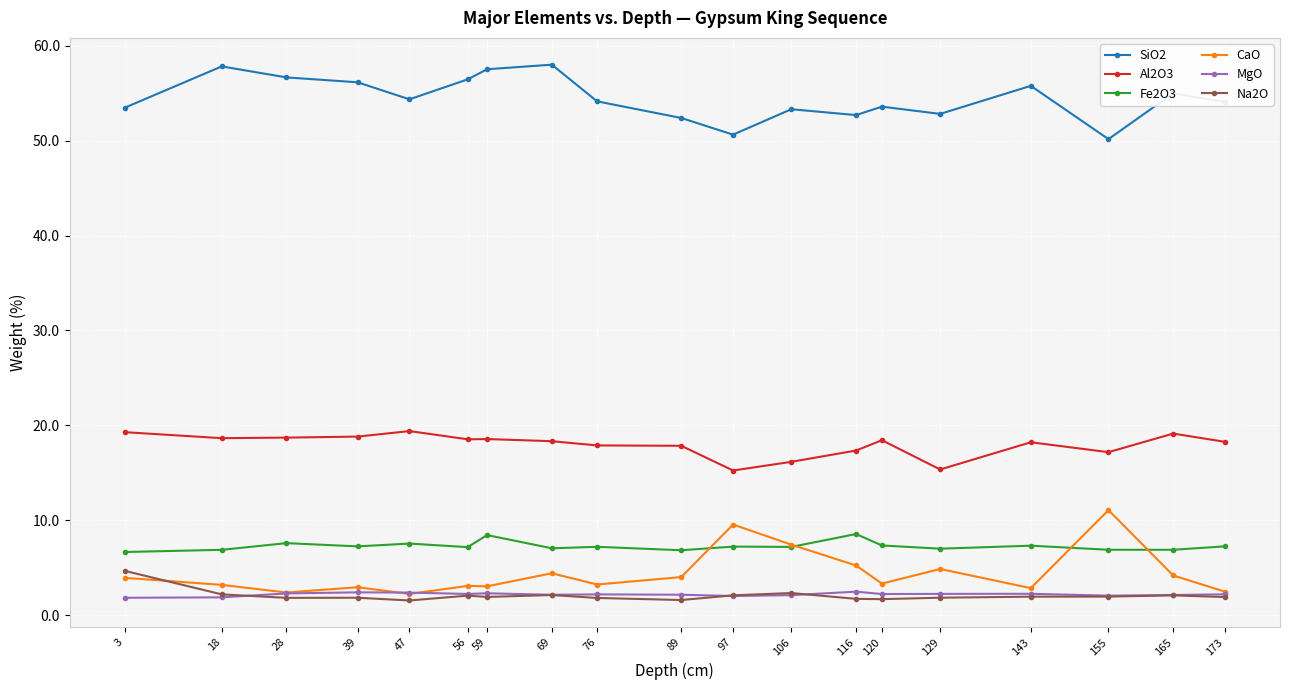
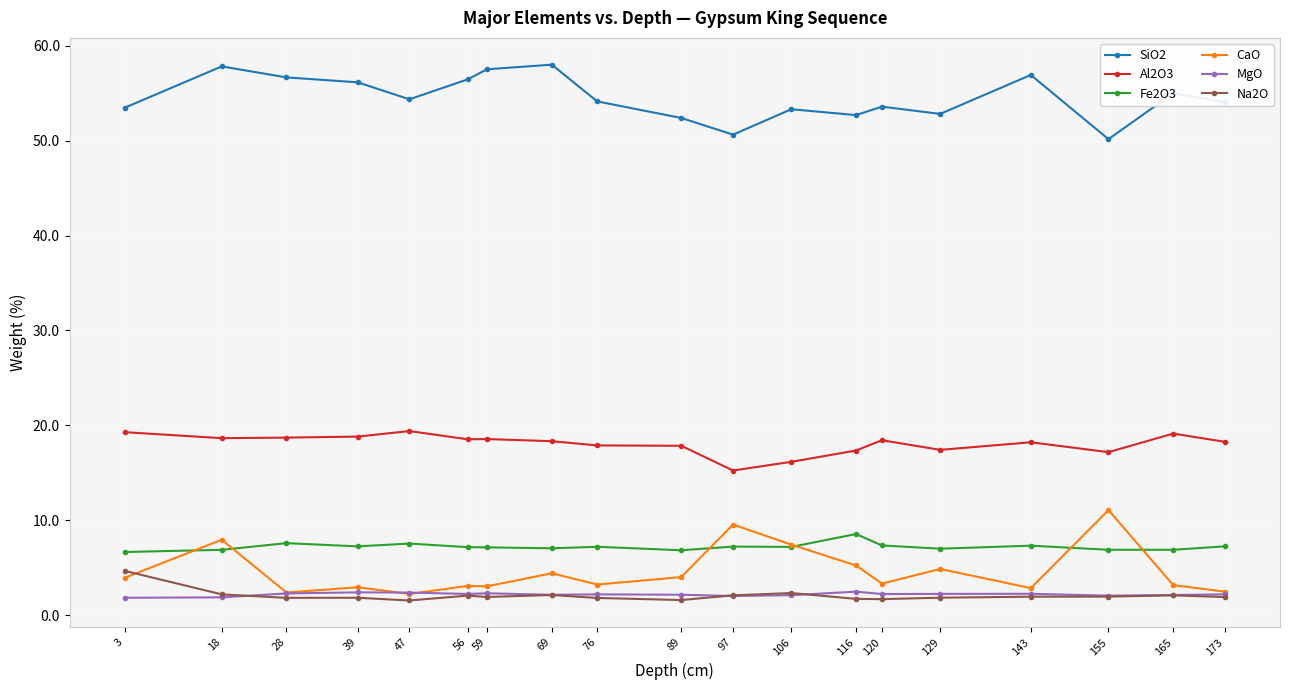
CaO, 18: 3 -> 8
Fe2O3, 59: 8 -> 7
Al2O3, 129: 15 -> 17
SiO2, 143: 56 -> 57
CaO, 165: 4 -> 3
